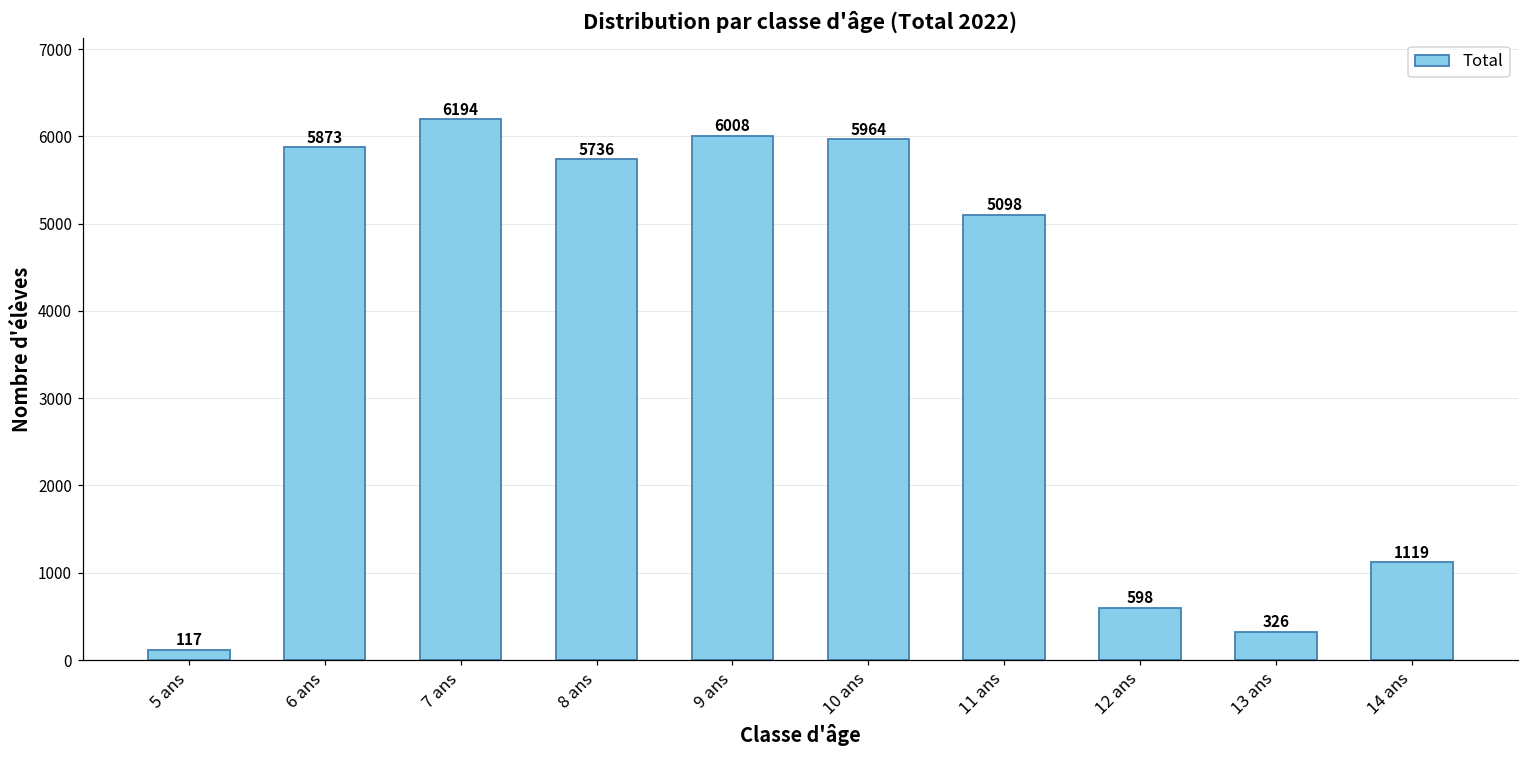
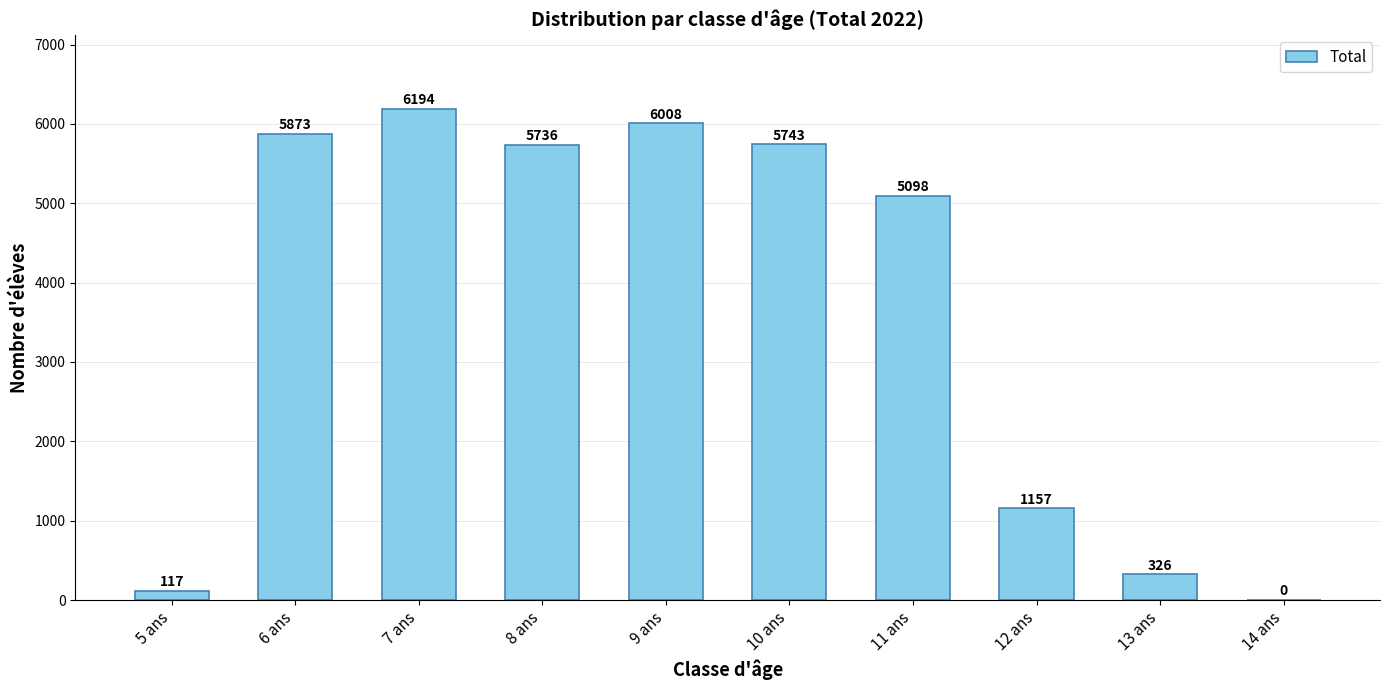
10 ans: 5964 -> 5743
12 ans: 598 -> 1157
14 ans: 1119 -> 0
